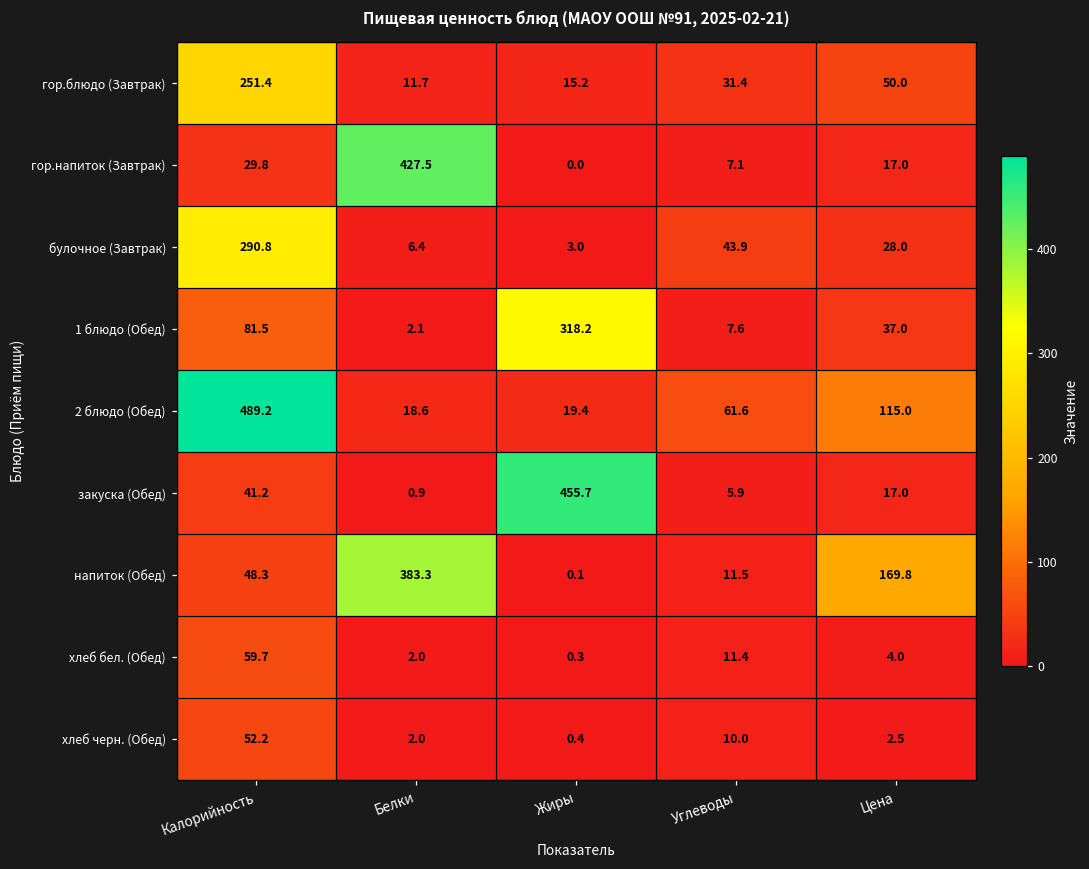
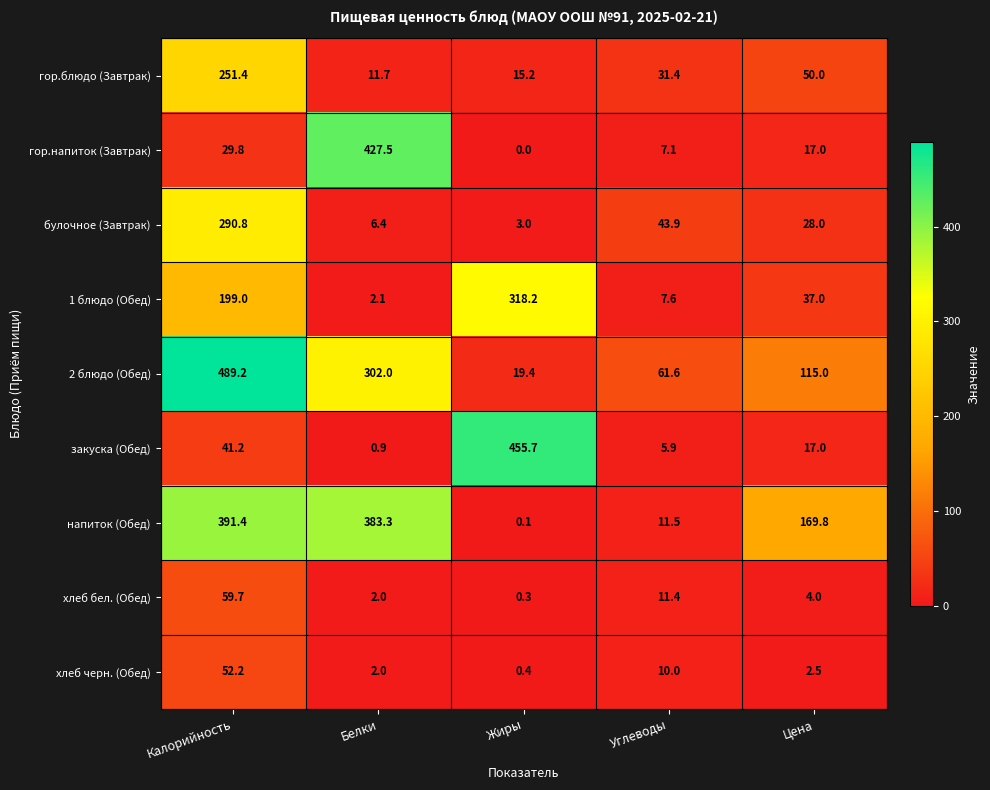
1 блюдо (Обед), Калорийность: 81.5 -> 199.0
2 блюдо (Обед), Белки: 18.6 -> 302.0
напиток (Обед), Калорийность: 48.3 -> 391.4
